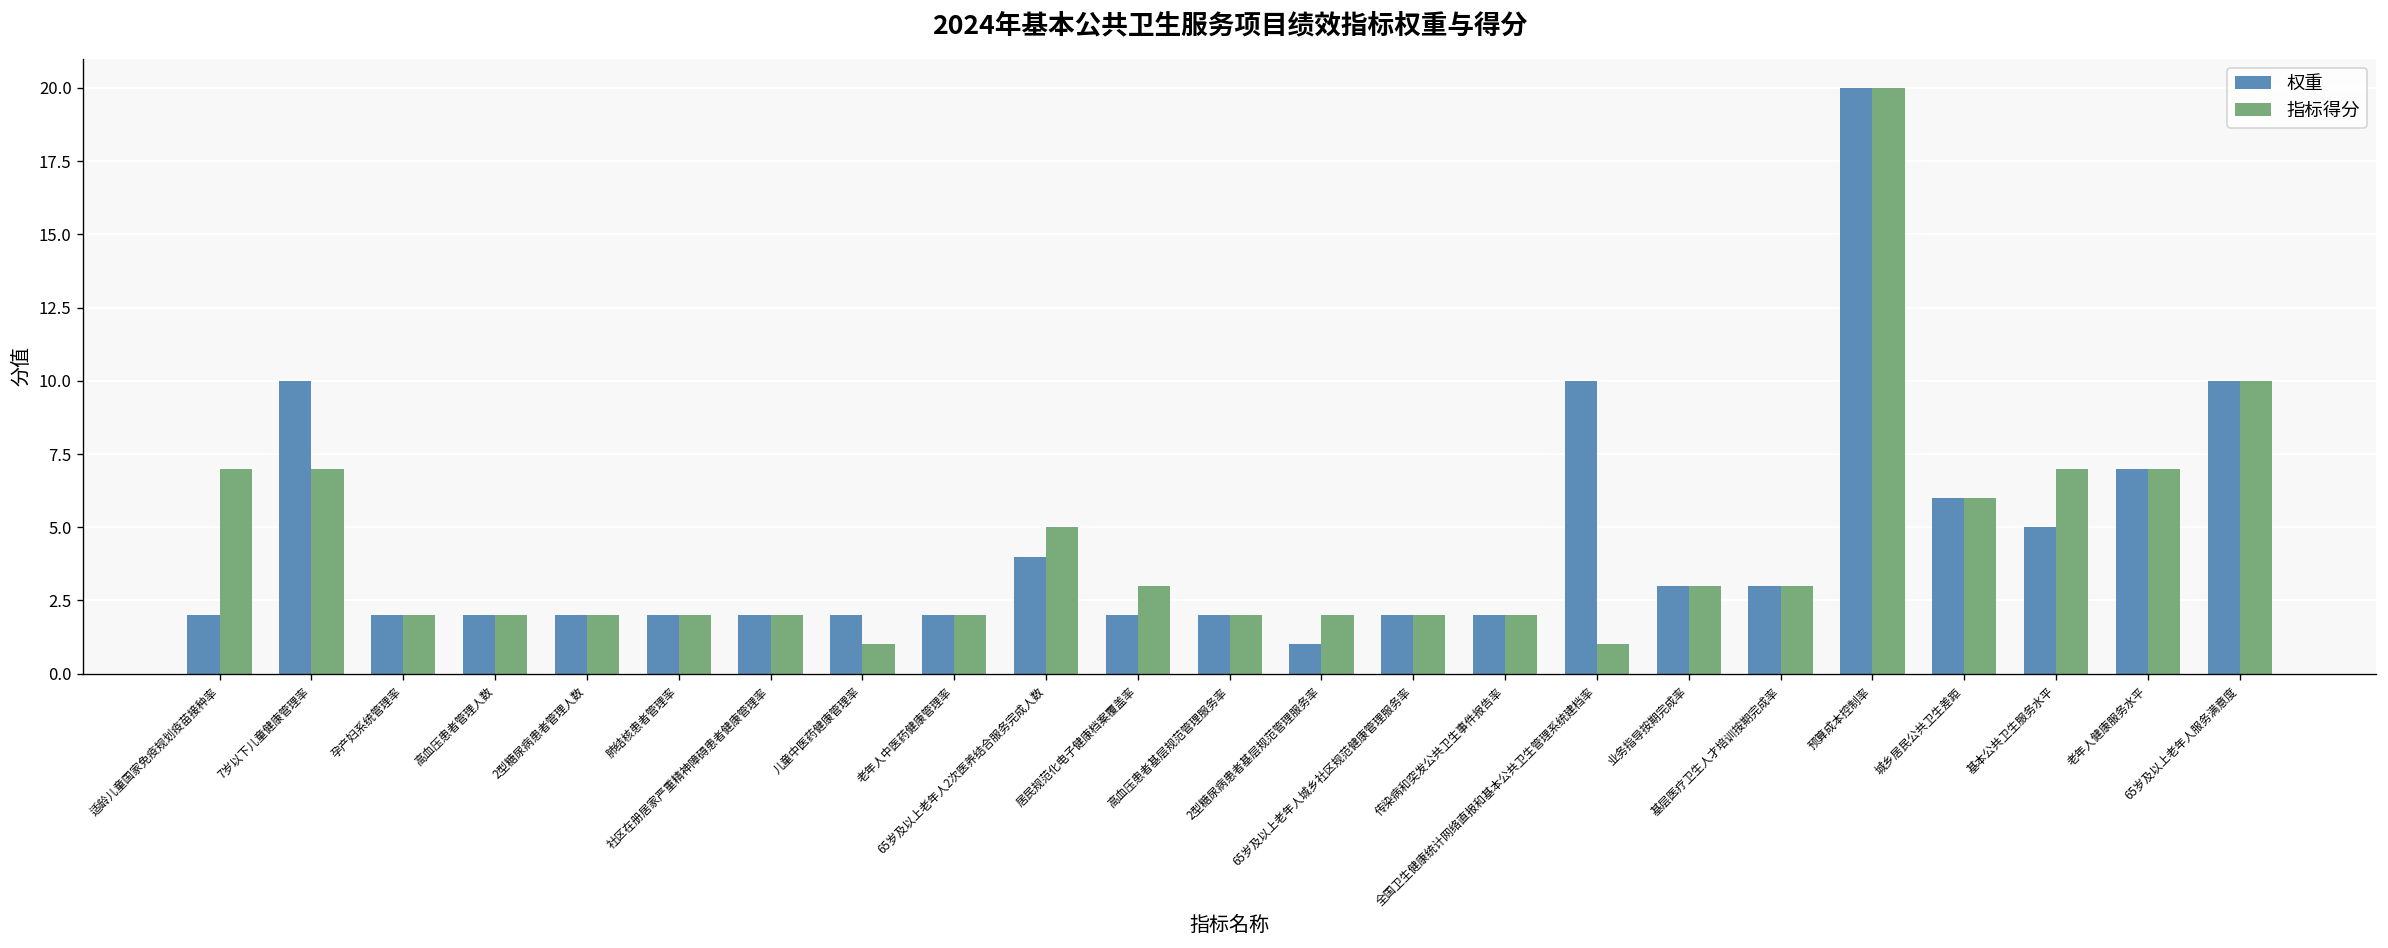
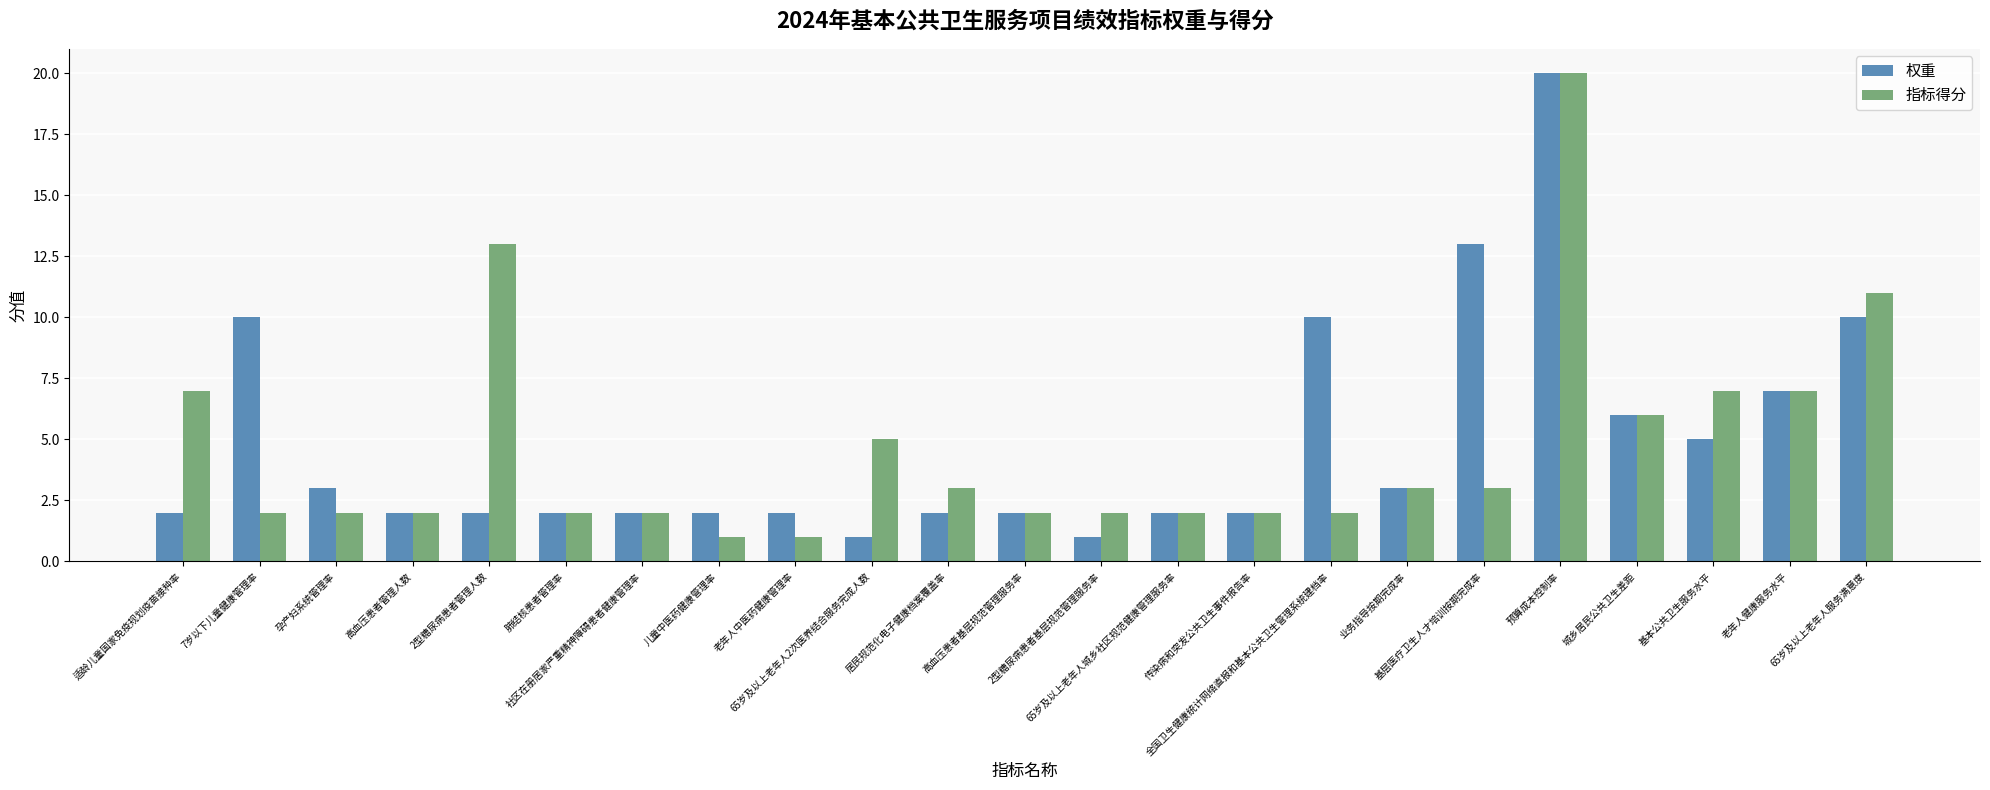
指标得分, 7岁以下儿童健康管理率: 7 -> 2
权重, 孕产妇系统管理率: 2 -> 3
指标得分, 2型糖尿病患者管理人数: 2 -> 13
指标得分, 老年人中医药健康管理率: 2 -> 1
权重, 65岁及以上老年人2次医养结合服务完成人数: 4 -> 1
指标得分, 全国卫生健康统计网络直报和基本公共卫生管理系统建档率: 1 -> 2
权重, 基层医疗卫生人才培训按期完成率: 3 -> 13
指标得分, 65岁及以上老年人服务满意度: 10 -> 11
